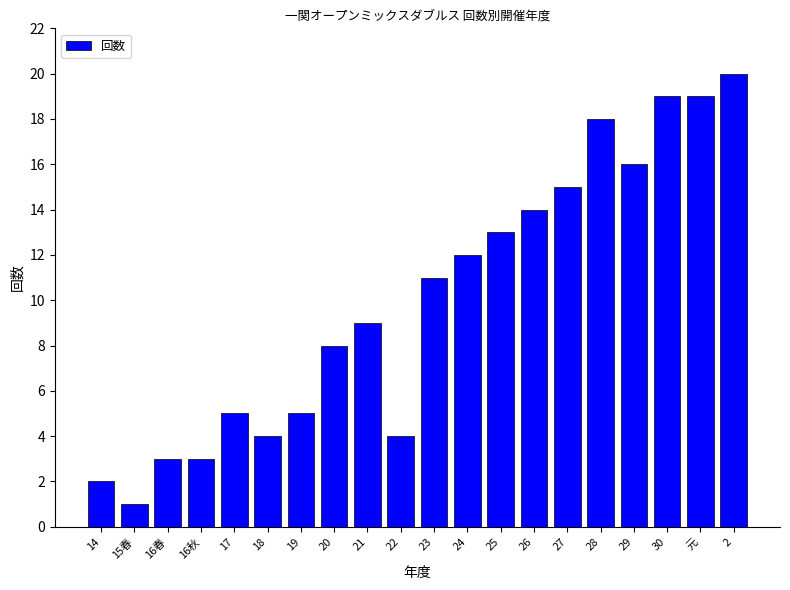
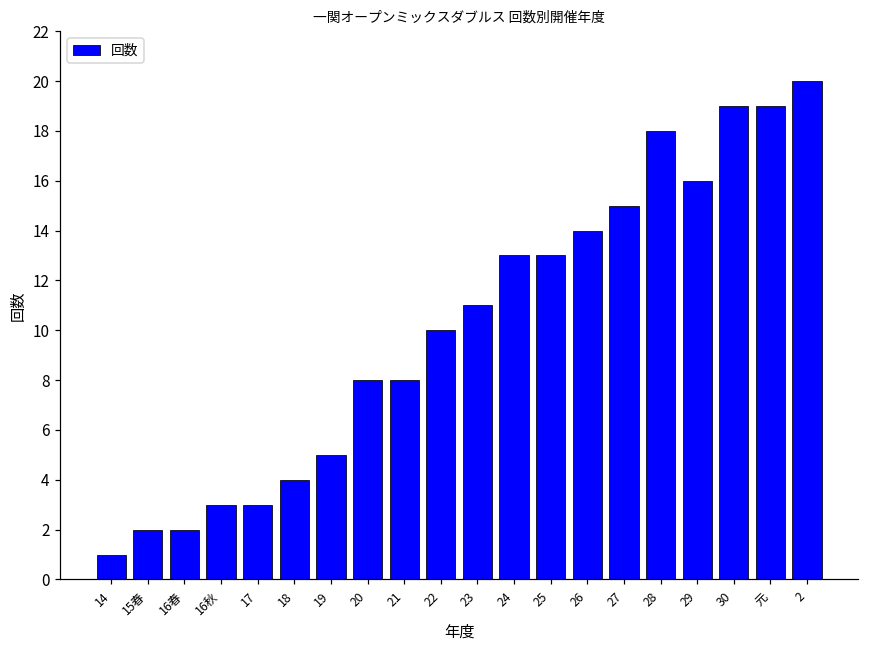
14: 2 -> 1
15春: 1 -> 2
16春: 3 -> 2
17: 5 -> 3
21: 9 -> 8
22: 4 -> 10
24: 12 -> 13
